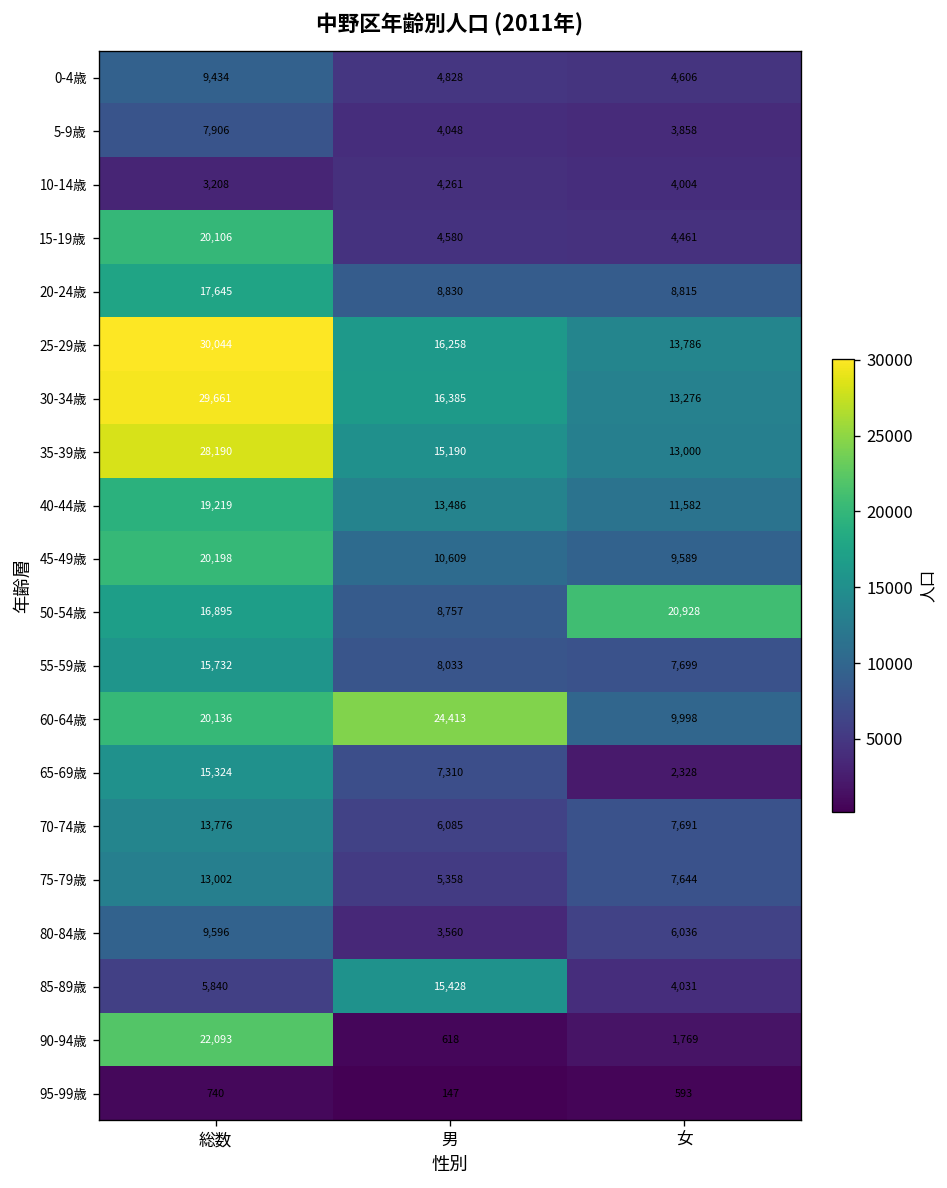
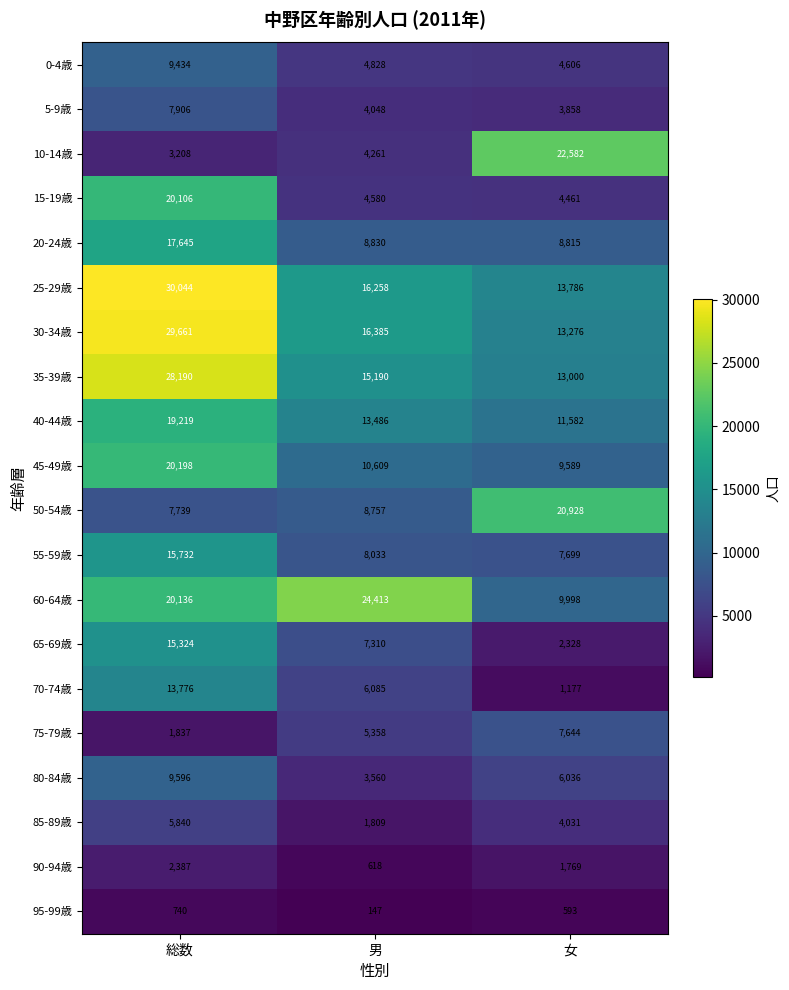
10-14歳, 女: 4,004 -> 22,582
50-54歳, 総数: 16,895 -> 7,739
70-74歳, 女: 7,691 -> 1,177
75-79歳, 総数: 13,002 -> 1,837
85-89歳, 男: 15,428 -> 1,809
90-94歳, 総数: 22,093 -> 2,387
